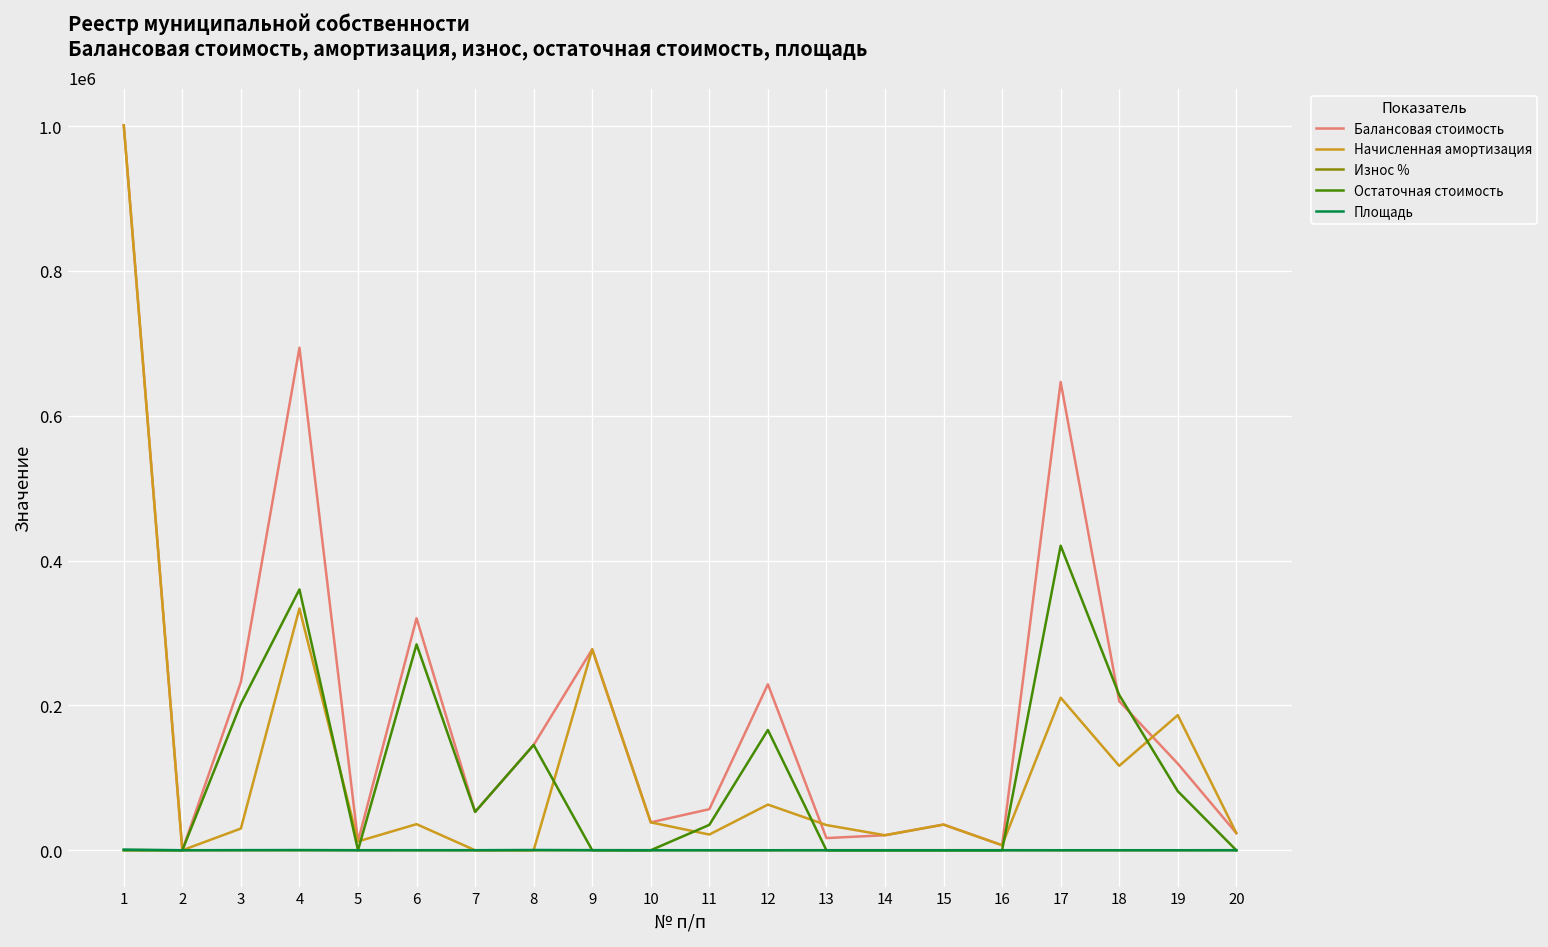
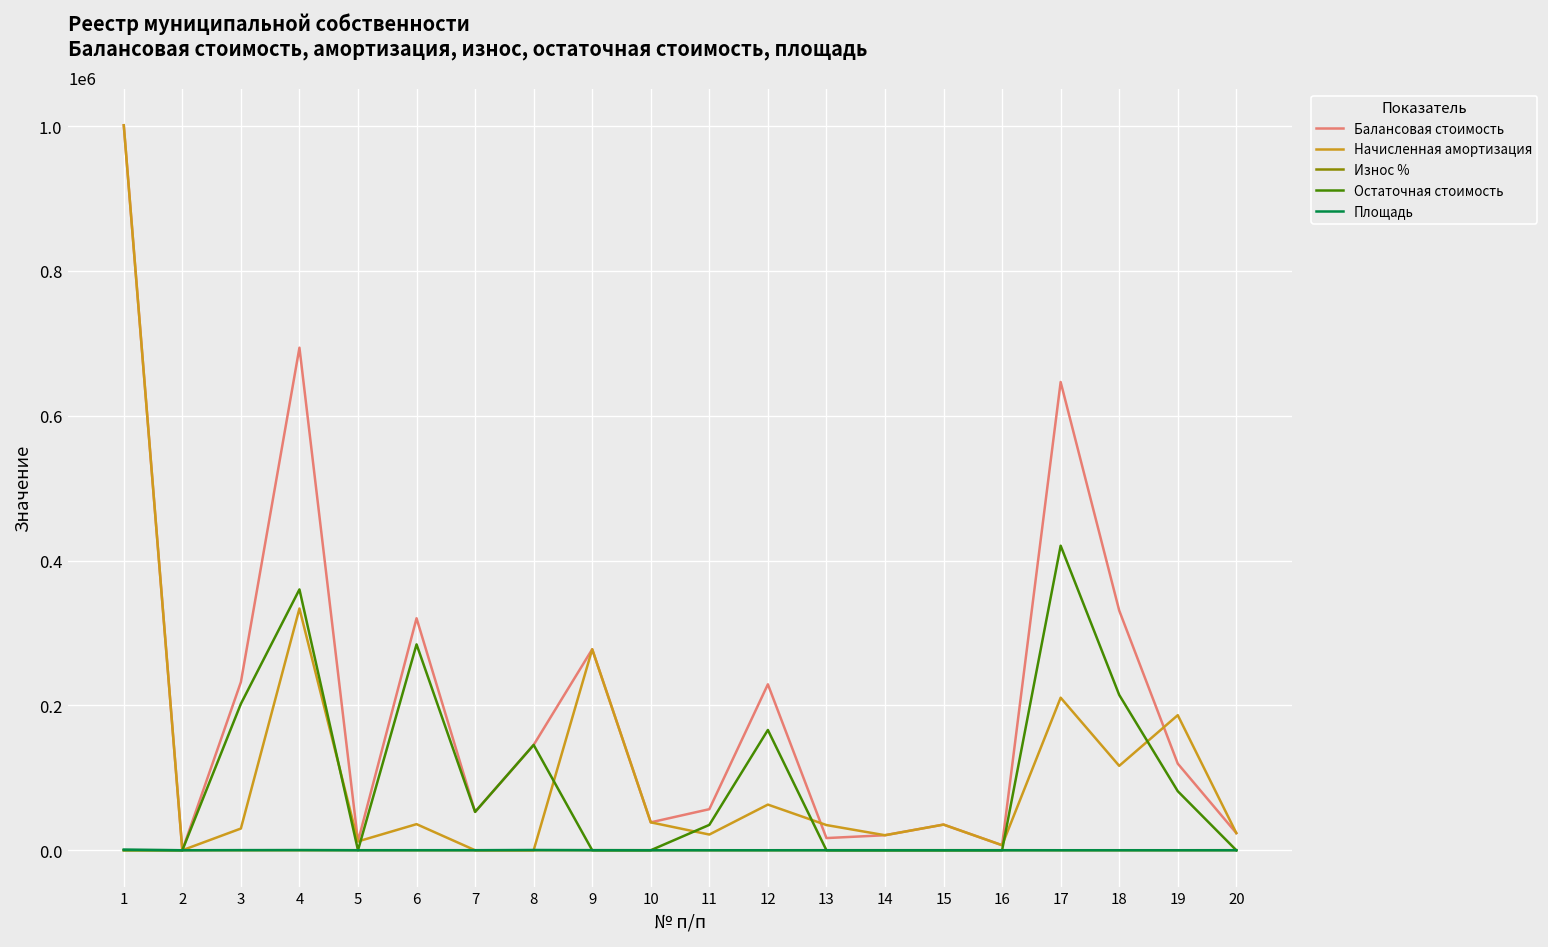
Балансовая стоимость, 18: 210000 -> 330000
